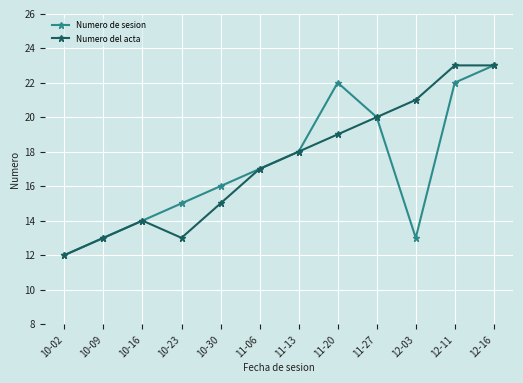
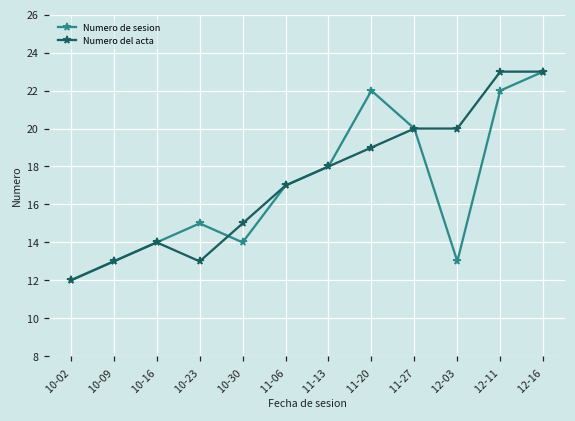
Numero de sesion, 10-30: 16 -> 14
Numero del acta, 12-03: 21 -> 20
